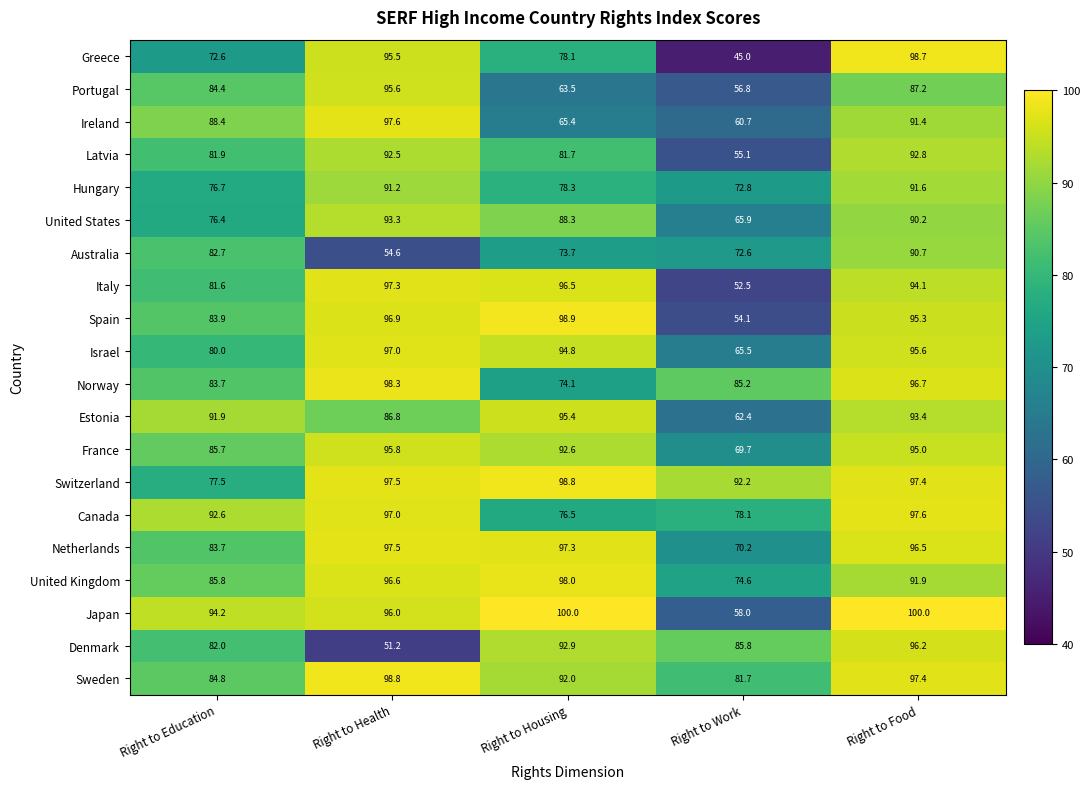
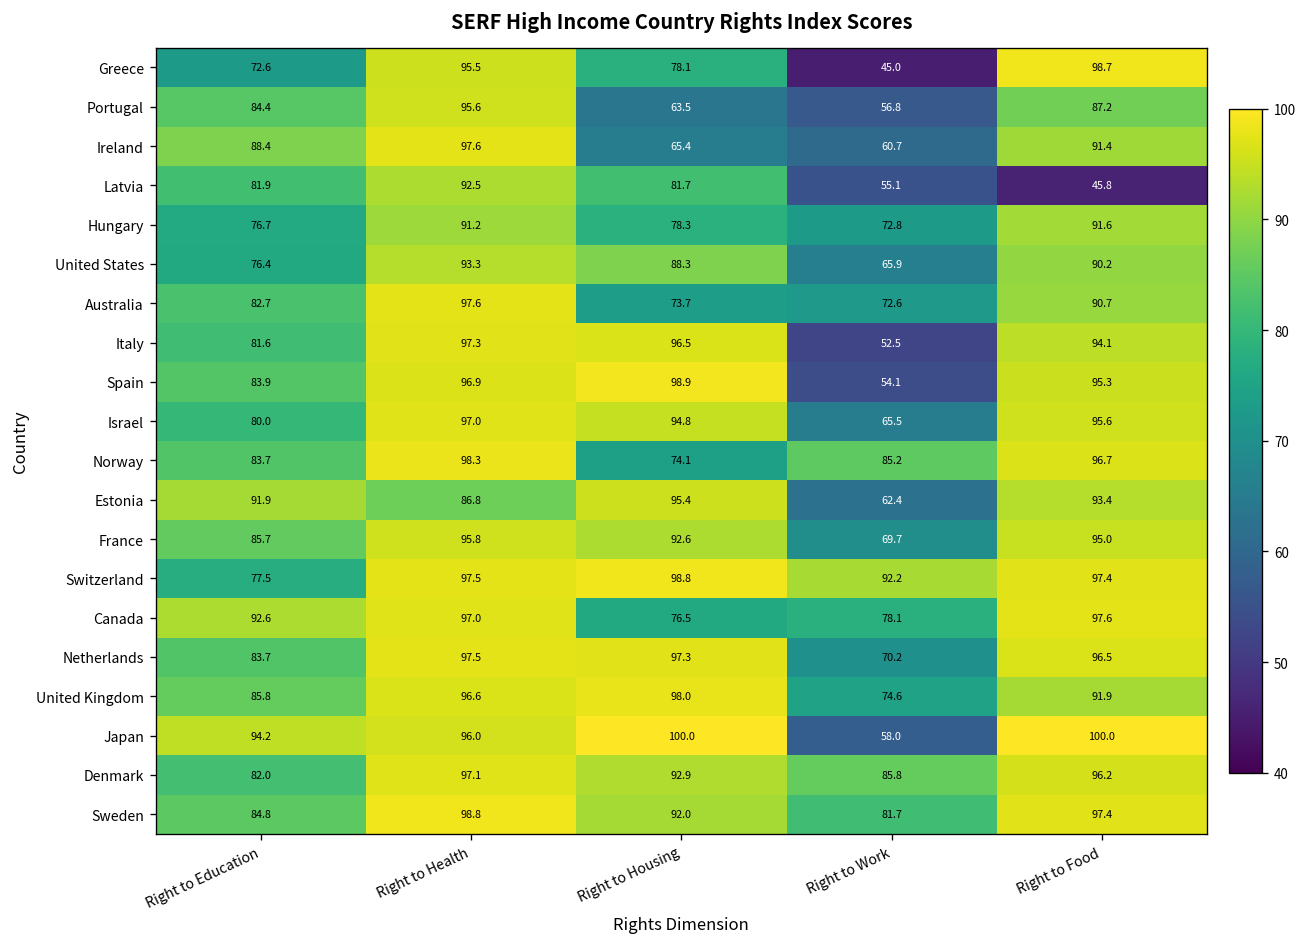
Latvia, Right to Food: 92.8 -> 45.8
Australia, Right to Health: 54.6 -> 97.6
Denmark, Right to Health: 51.2 -> 97.1
